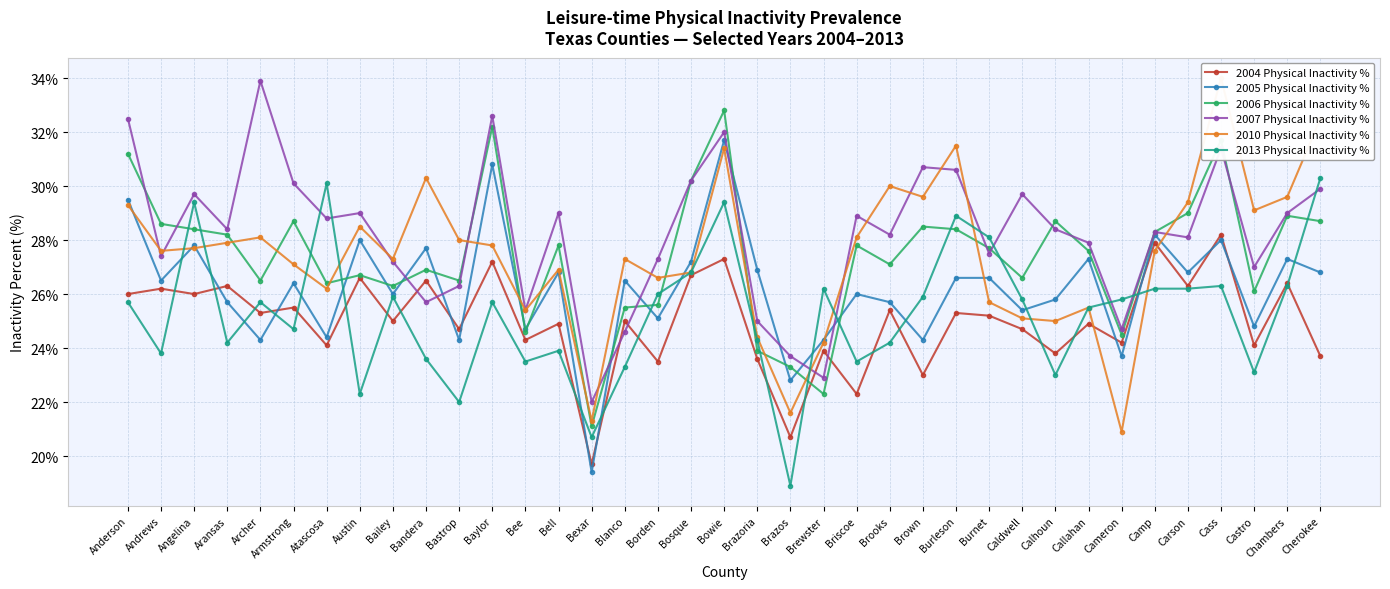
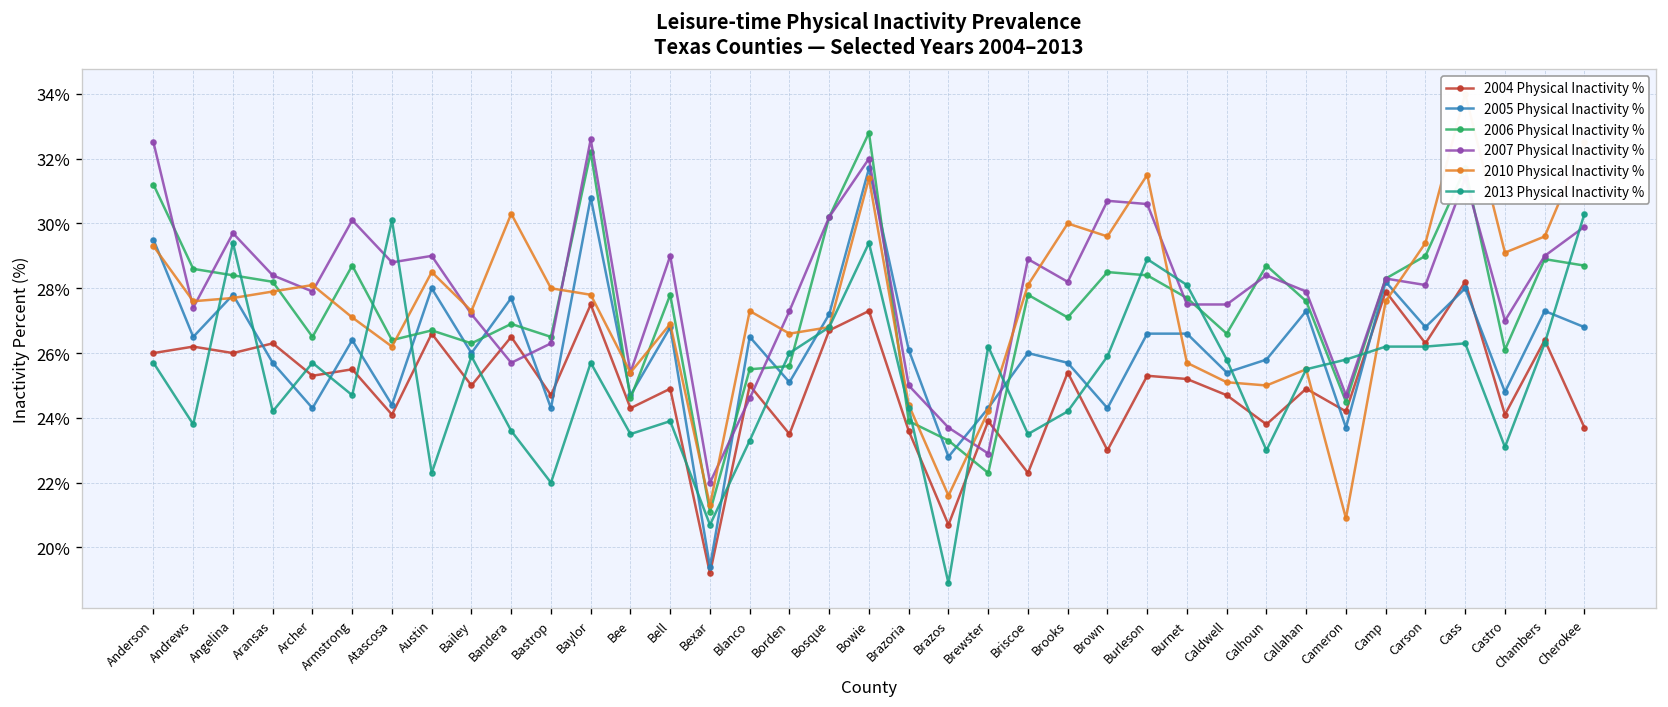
2007 Physical Inactivity %, Archer: 33.9% -> 27.9%
2004 Physical Inactivity %, Baylor: 27.2% -> 27.5%
2004 Physical Inactivity %, Bexar: 19.7% -> 19.2%
2005 Physical Inactivity %, Brazoria: 26.9% -> 26.1%
2007 Physical Inactivity %, Caldwell: 29.7% -> 27.5%
